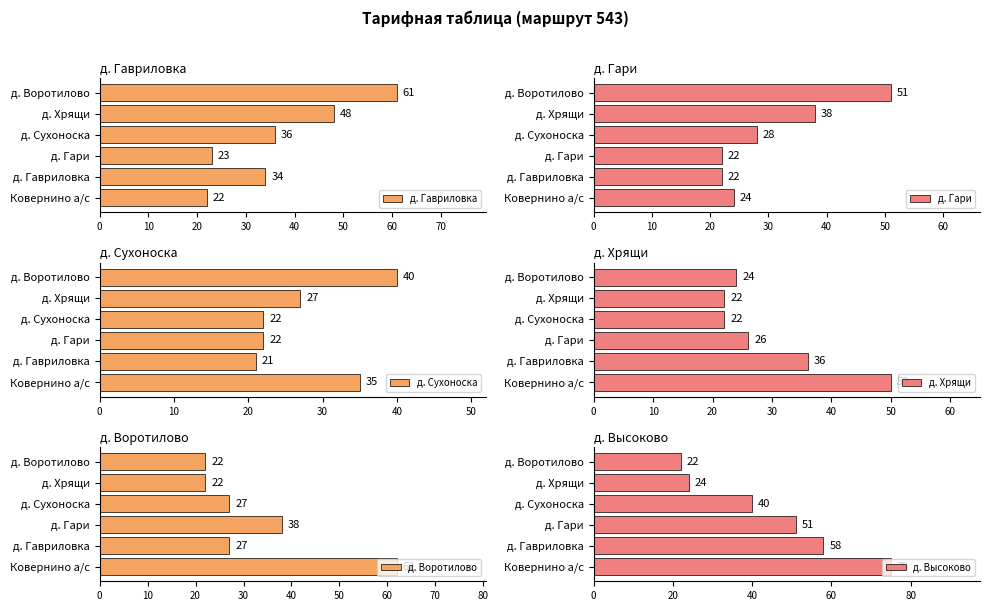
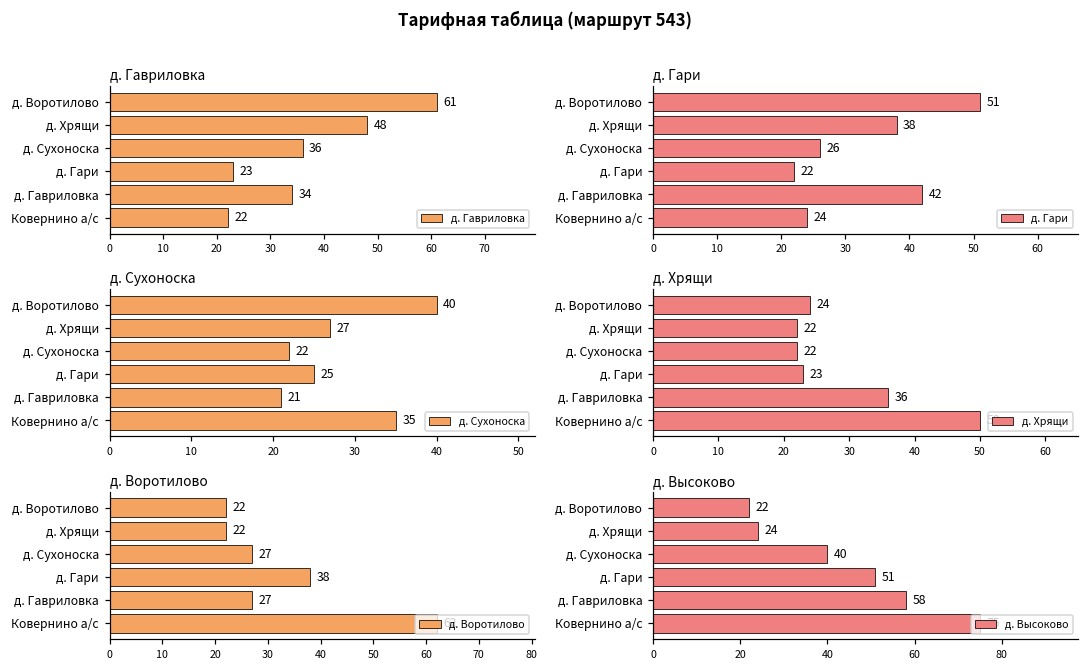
д. Гари, д. Сухоноска: 28 -> 26
д. Гари, д. Гавриловка: 22 -> 42
д. Сухоноска, д. Гари: 22 -> 25
д. Хрящи, д. Гари: 26 -> 23
